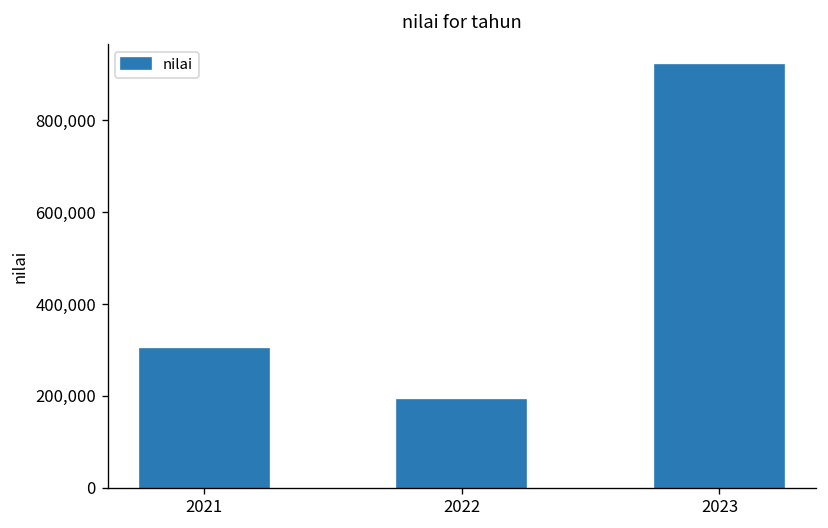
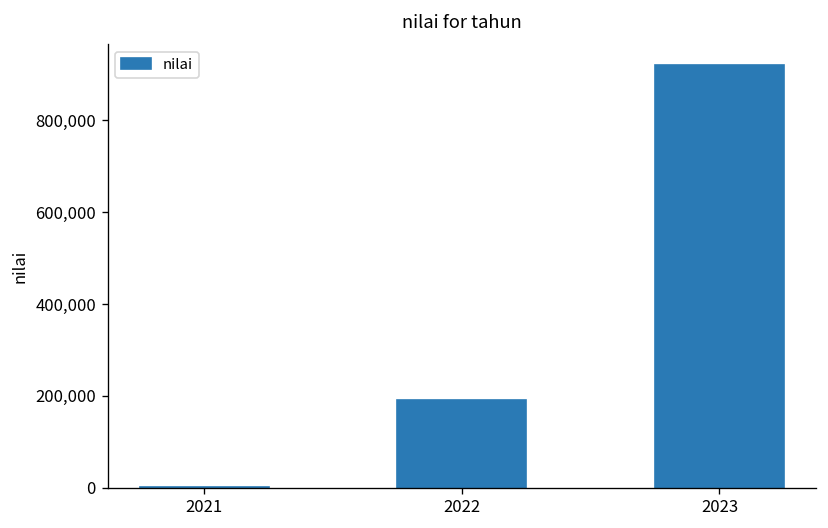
2021: 300,000 -> 0
